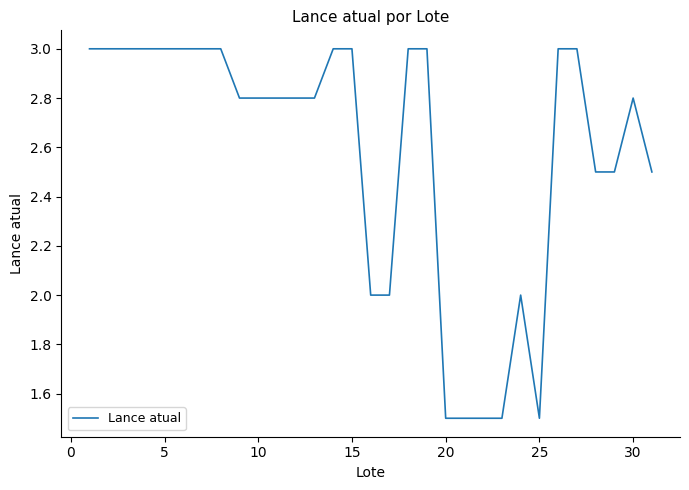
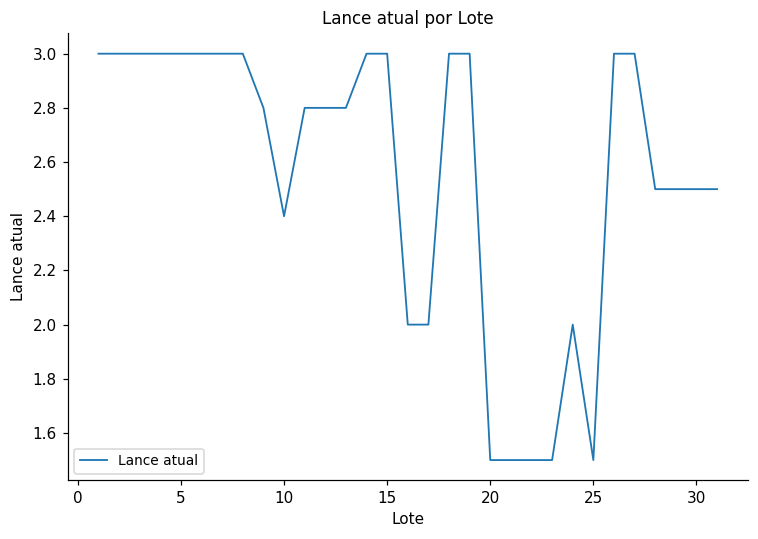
10: 2.8 -> 2.4
30: 2.8 -> 2.5
